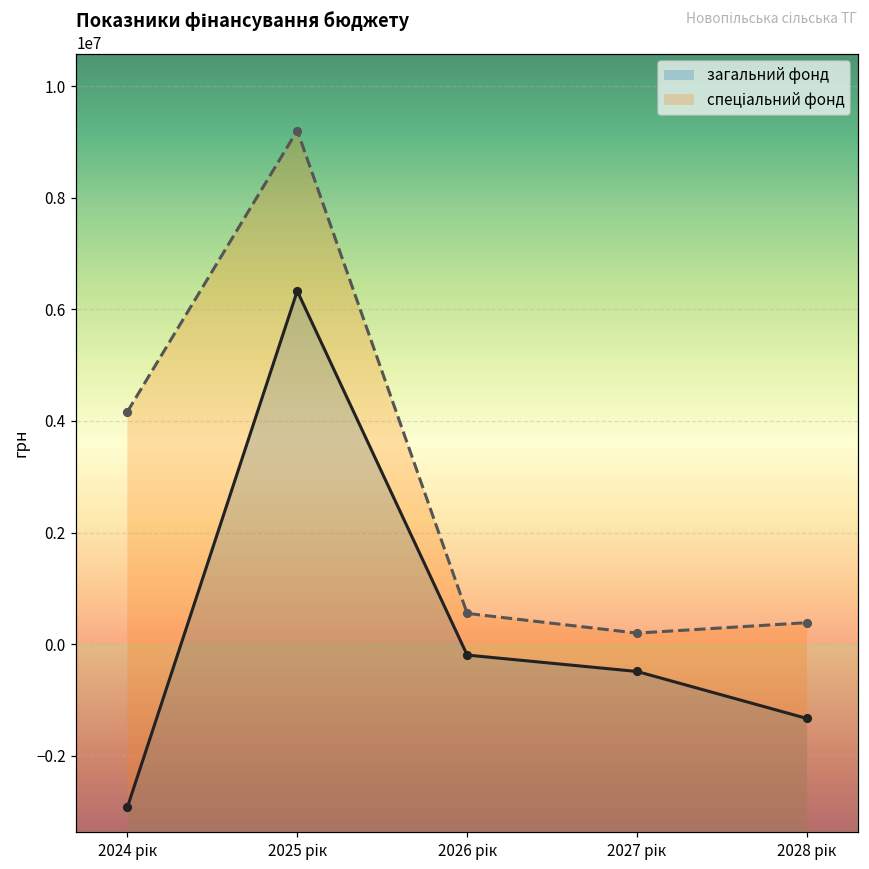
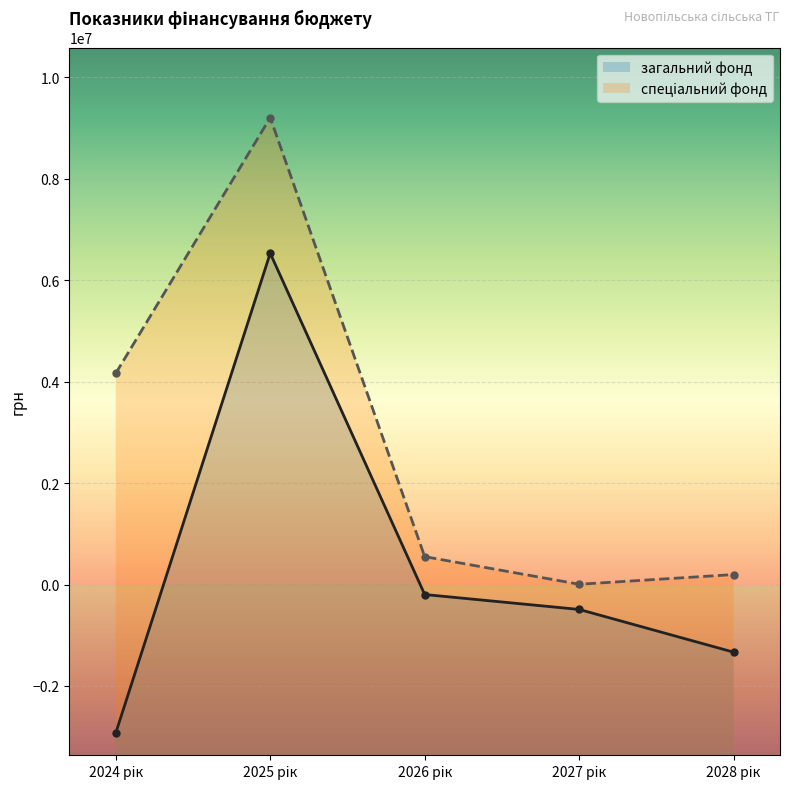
загальний фонд, 2025 рік: 6300000 -> 6500000
спеціальний фонд, 2027 рік: 200000 -> 0
спеціальний фонд, 2028 рік: 400000 -> 200000
